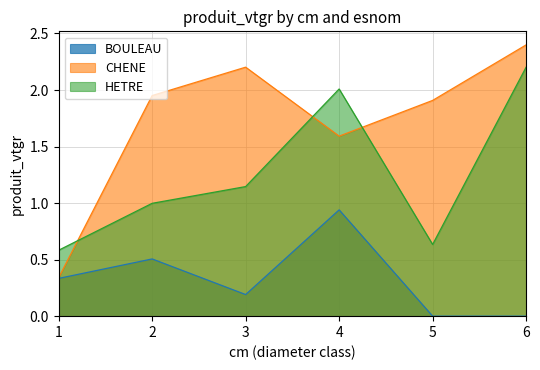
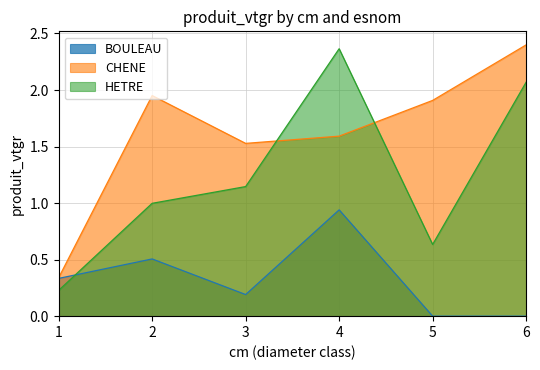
HETRE, 1: 0.58 -> 0.23
CHENE, 3: 2.20 -> 1.53
HETRE, 4: 2.01 -> 2.37
HETRE, 6: 2.20 -> 2.07
